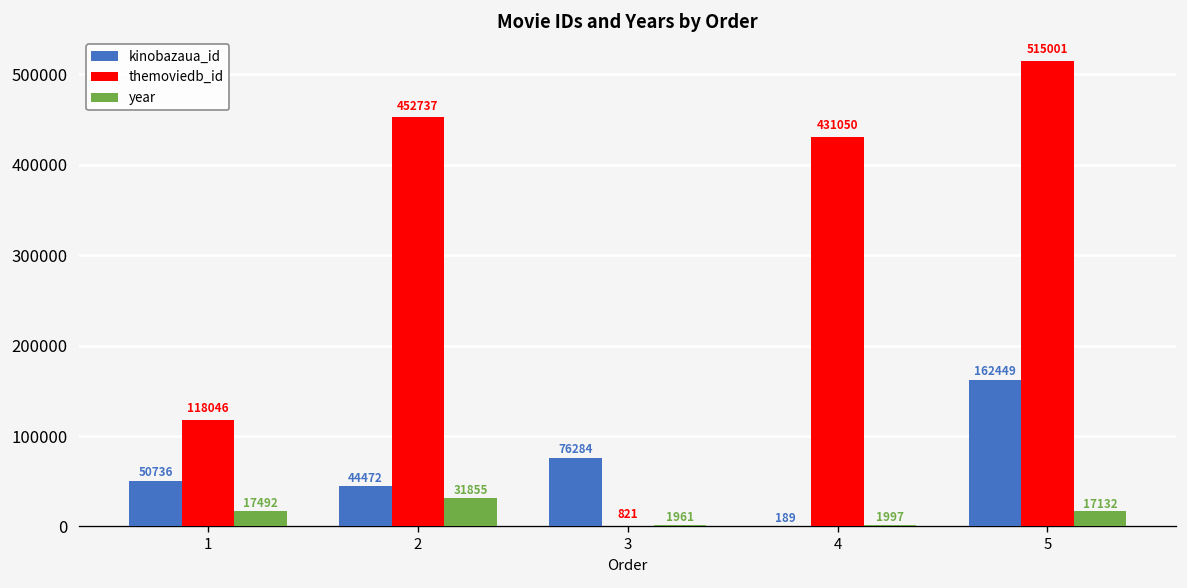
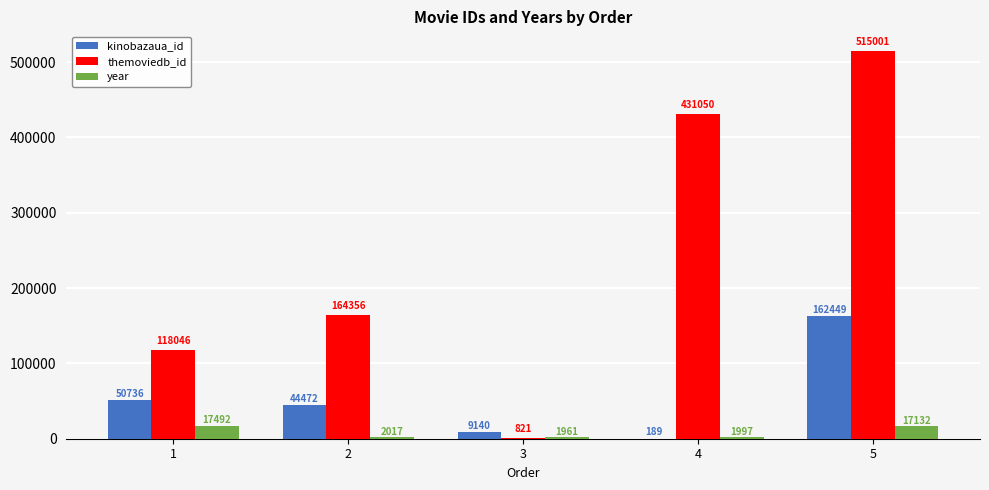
themoviedb_id, 2: 452737 -> 164356
year, 2: 31855 -> 2017
kinobazaua_id, 3: 76284 -> 9140
